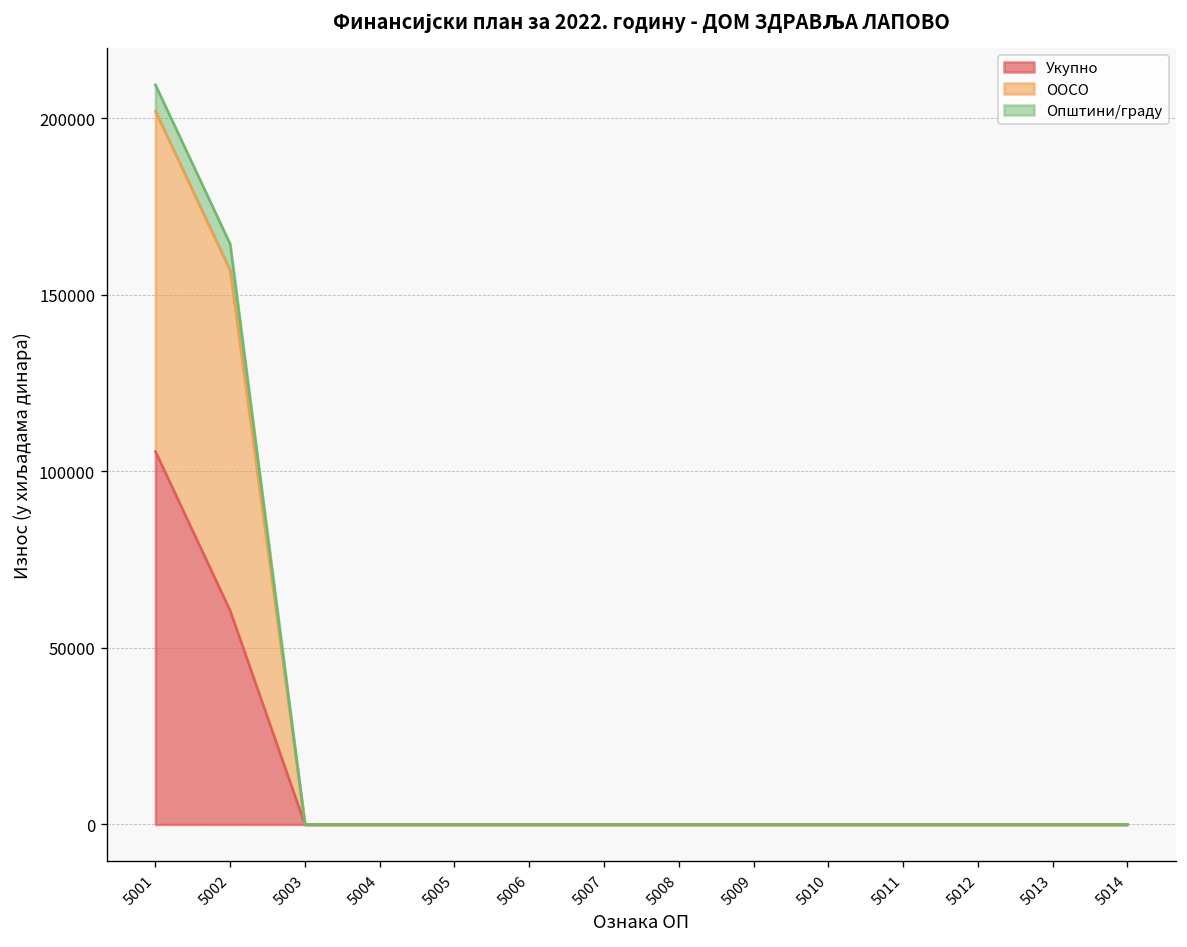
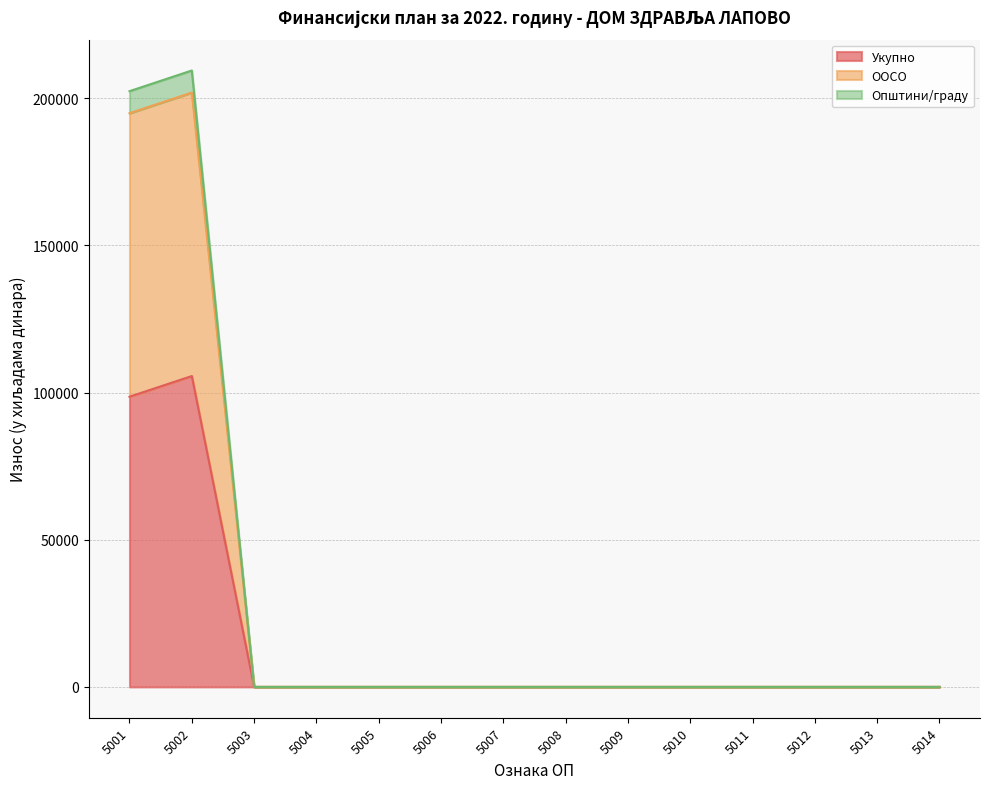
Укупно, 5001: 106000 -> 99000
Укупно, 5002: 61000 -> 106000
